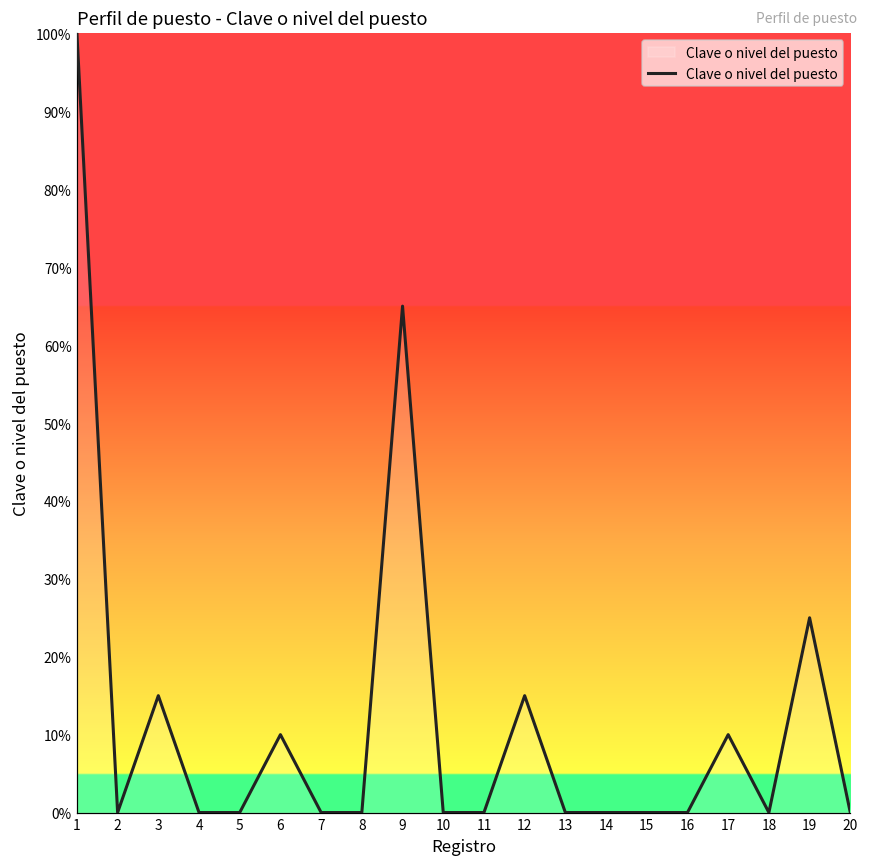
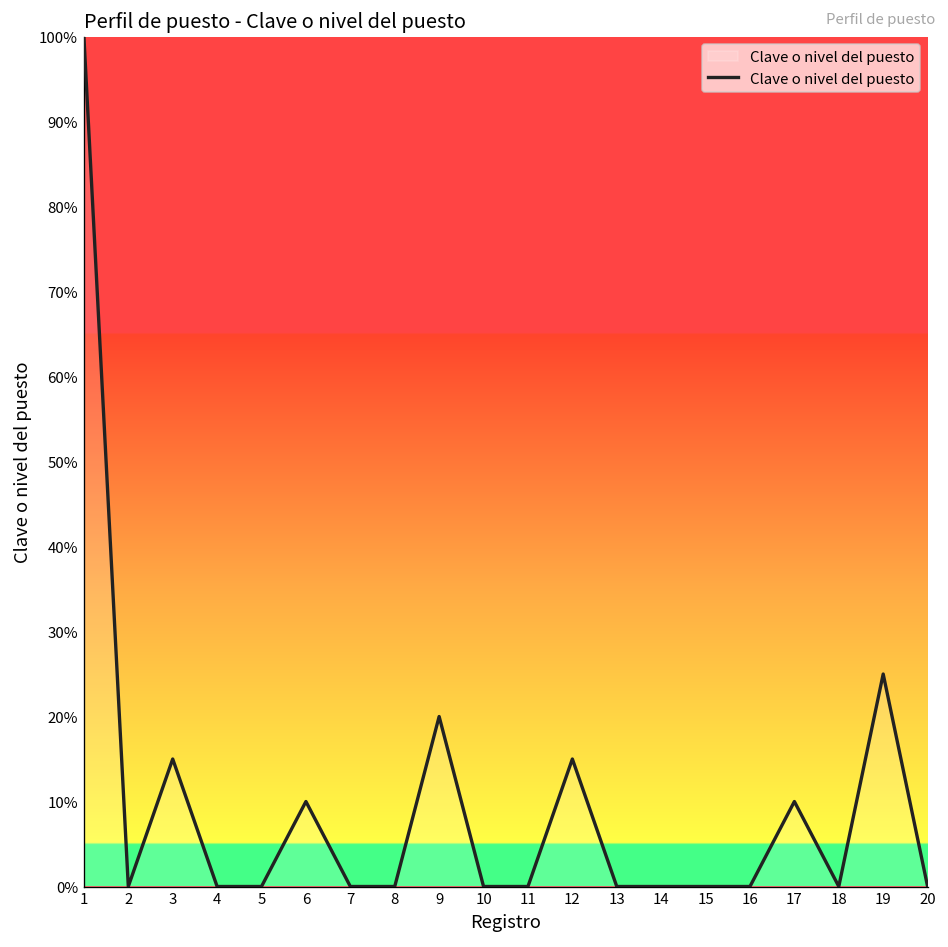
9: 65% -> 20%
